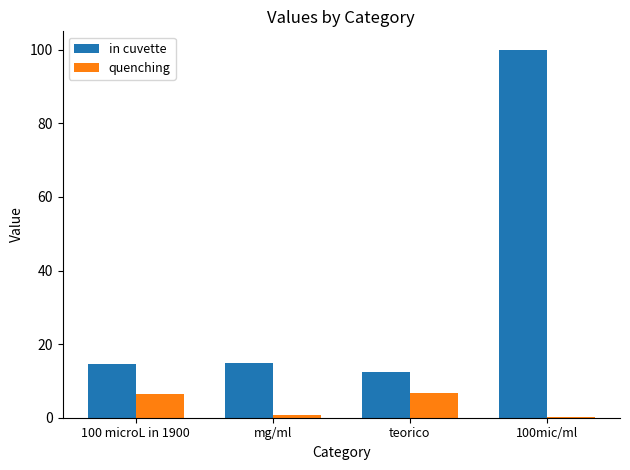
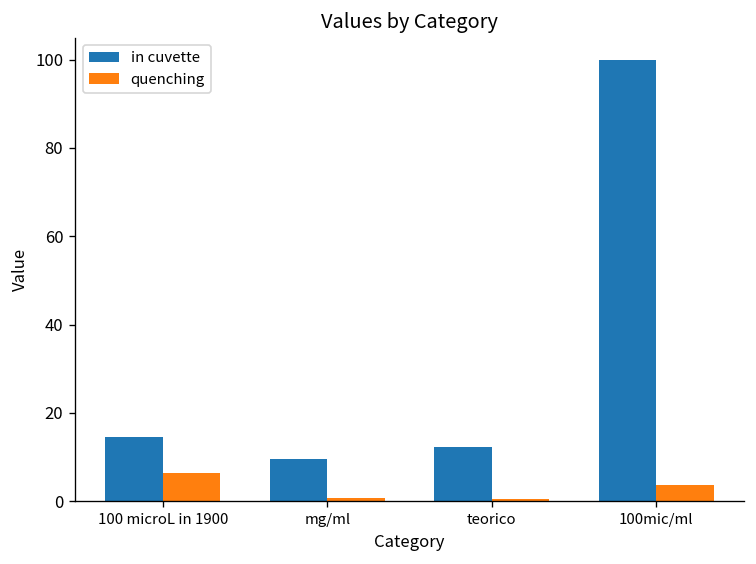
in cuvette, mg/ml: 15 -> 10
quenching, teorico: 7 -> 0
quenching, 100mic/ml: 0 -> 4
